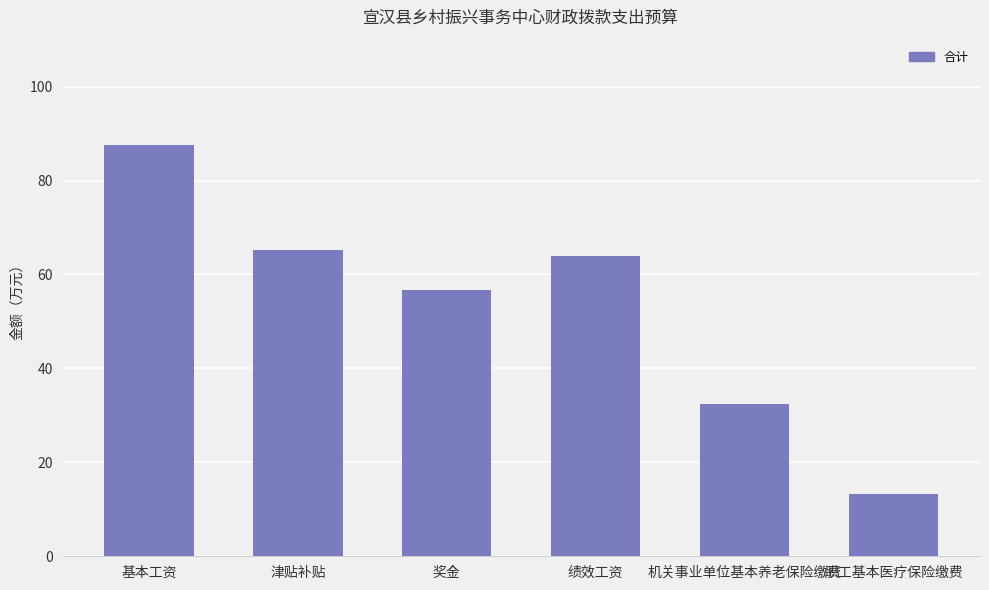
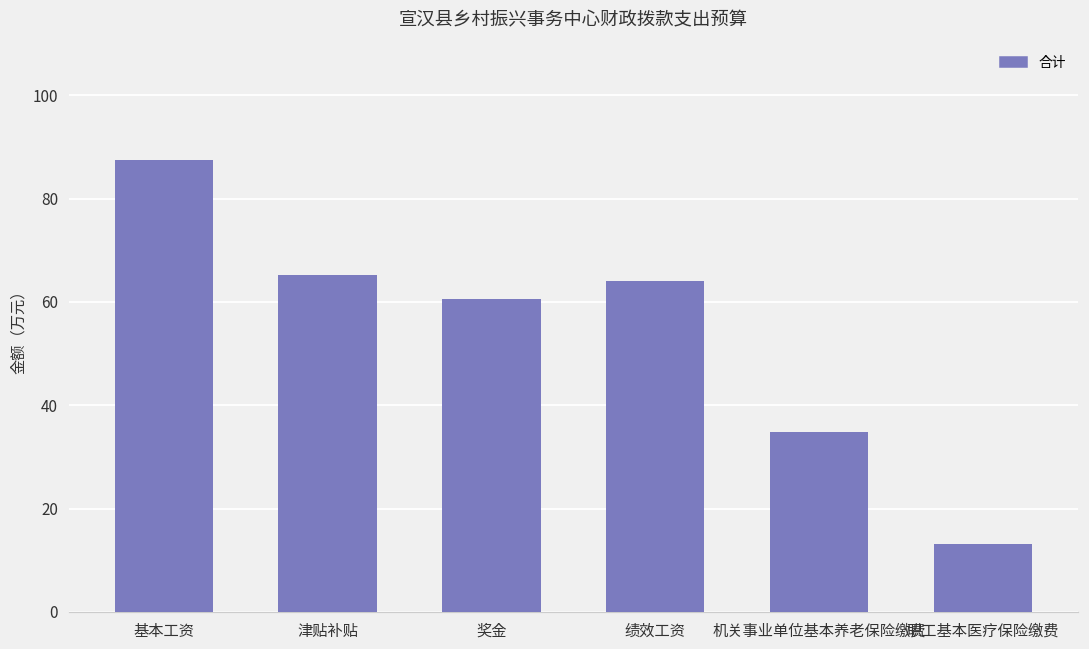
奖金: 57 -> 61
机关事业单位基本养老保险缴费: 33 -> 35
